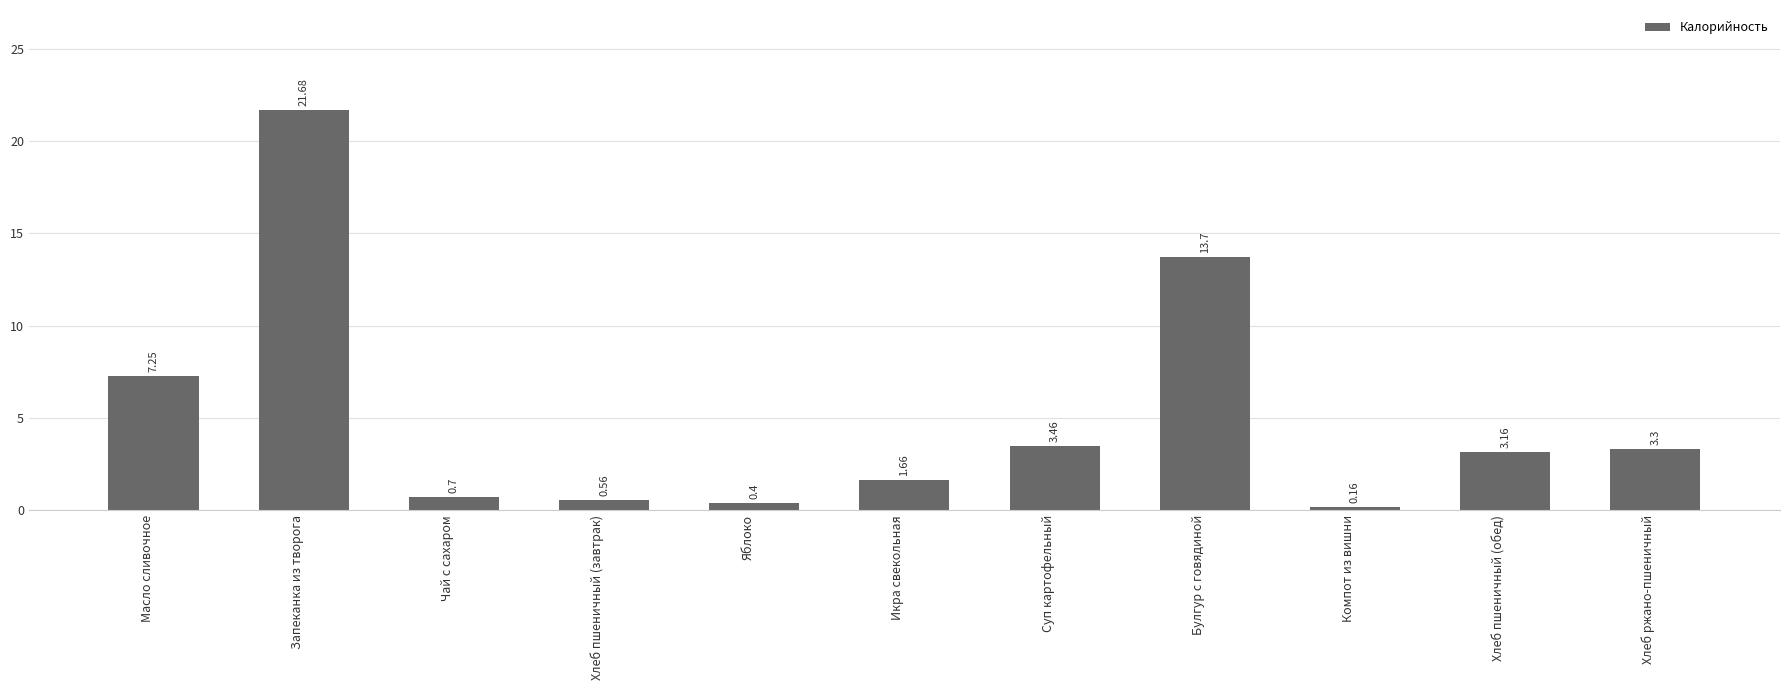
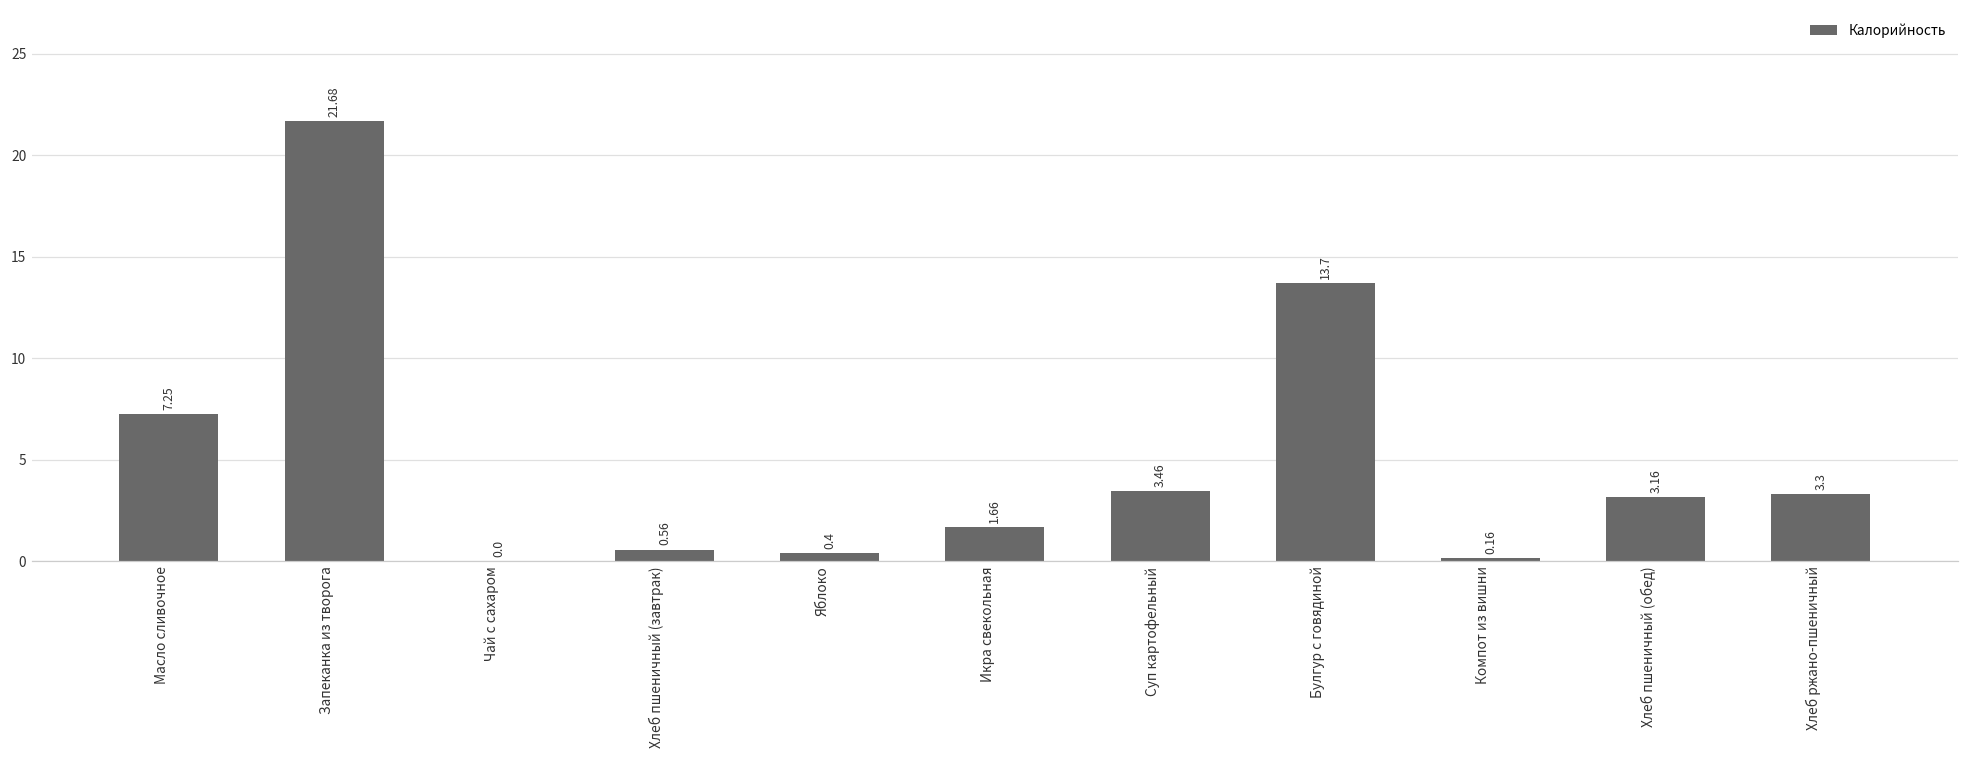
Чай с сахаром: 0.7 -> 0.0
